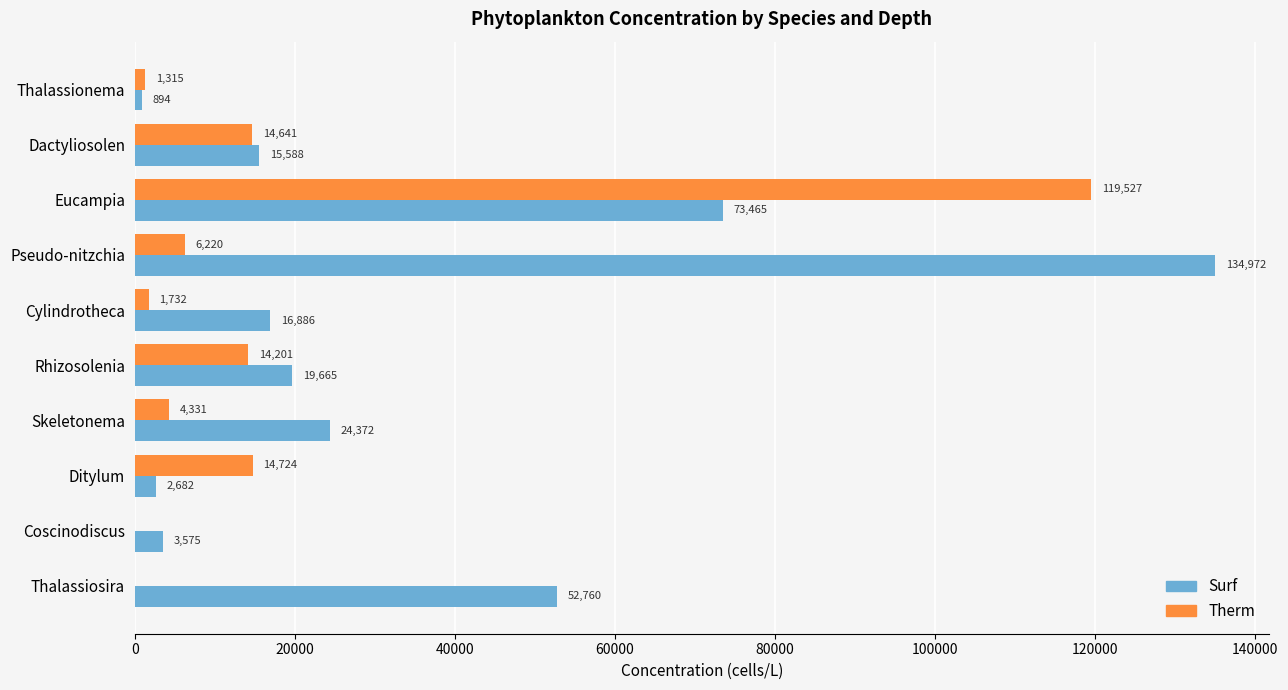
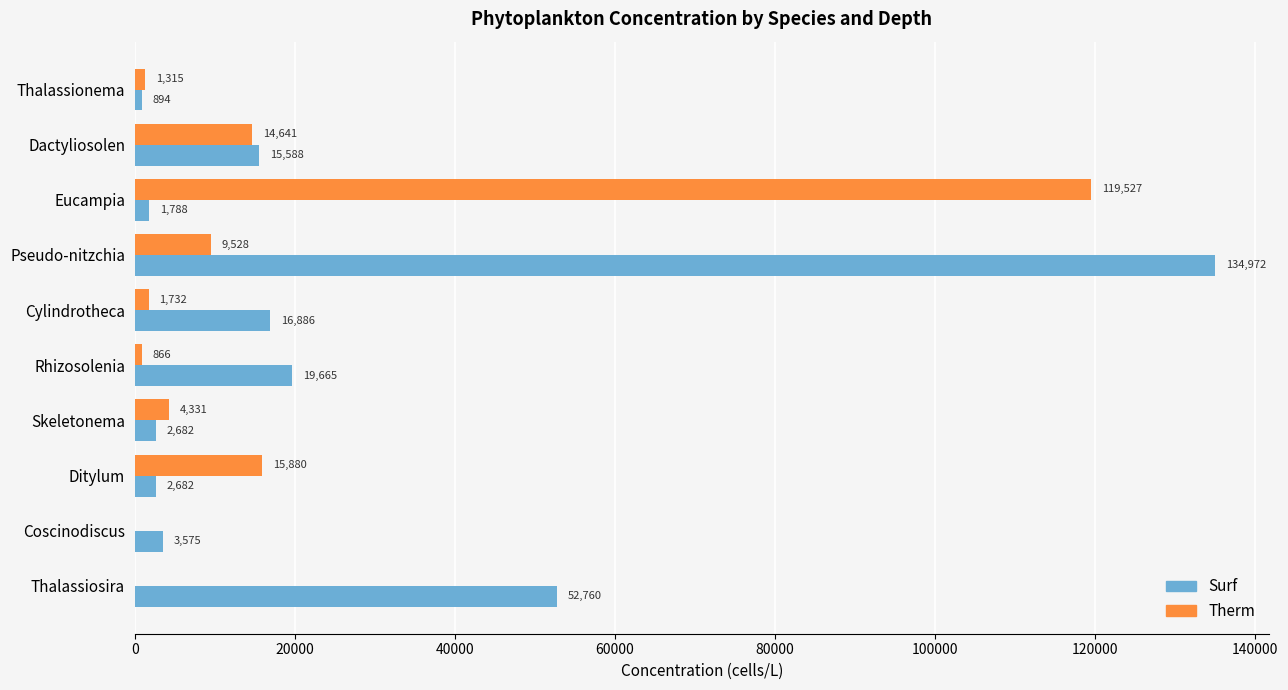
Surf, Eucampia: 73,465 -> 1,788
Therm, Pseudo-nitzchia: 6,220 -> 9,528
Therm, Rhizosolenia: 14,201 -> 866
Surf, Skeletonema: 24,372 -> 2,682
Therm, Ditylum: 14,724 -> 15,880
